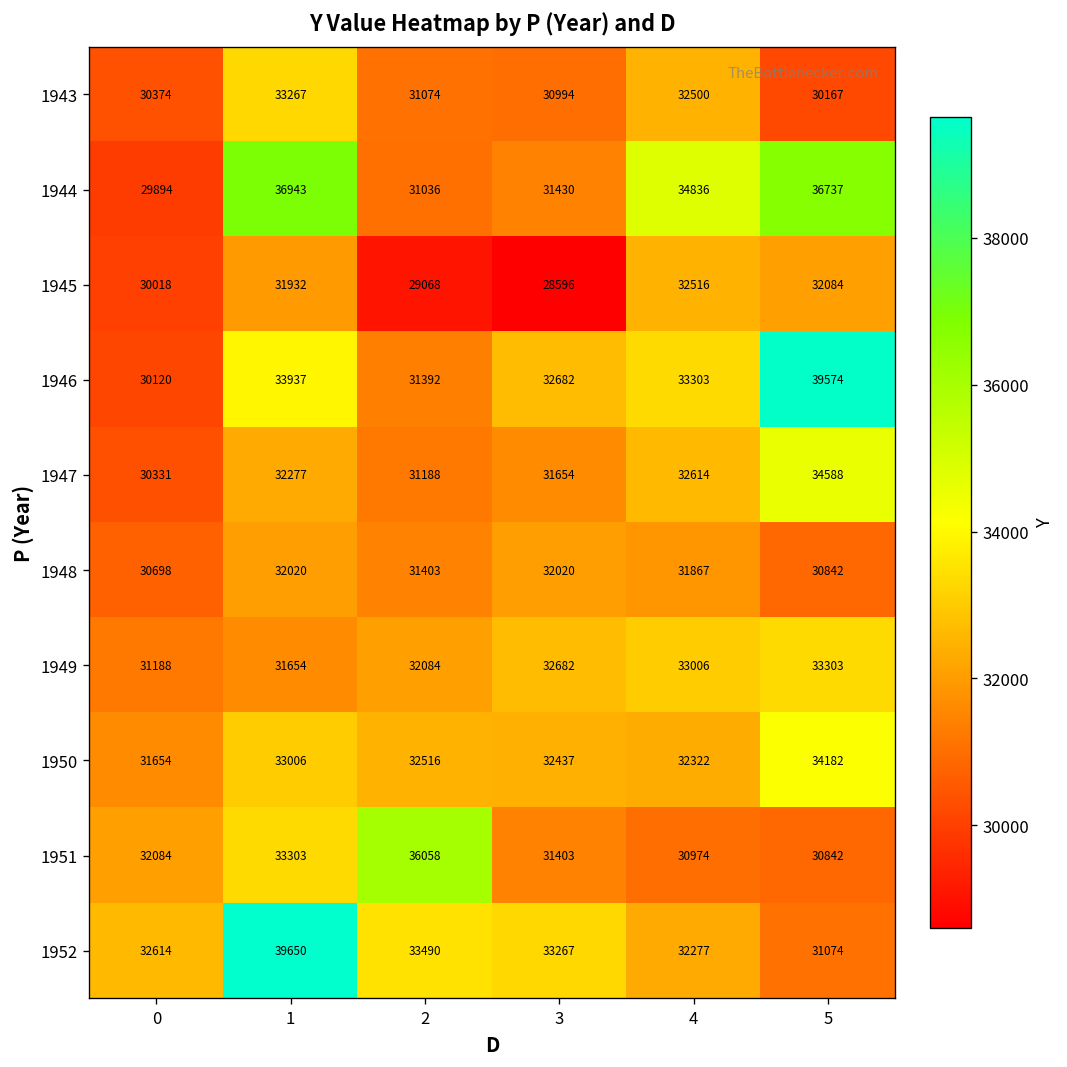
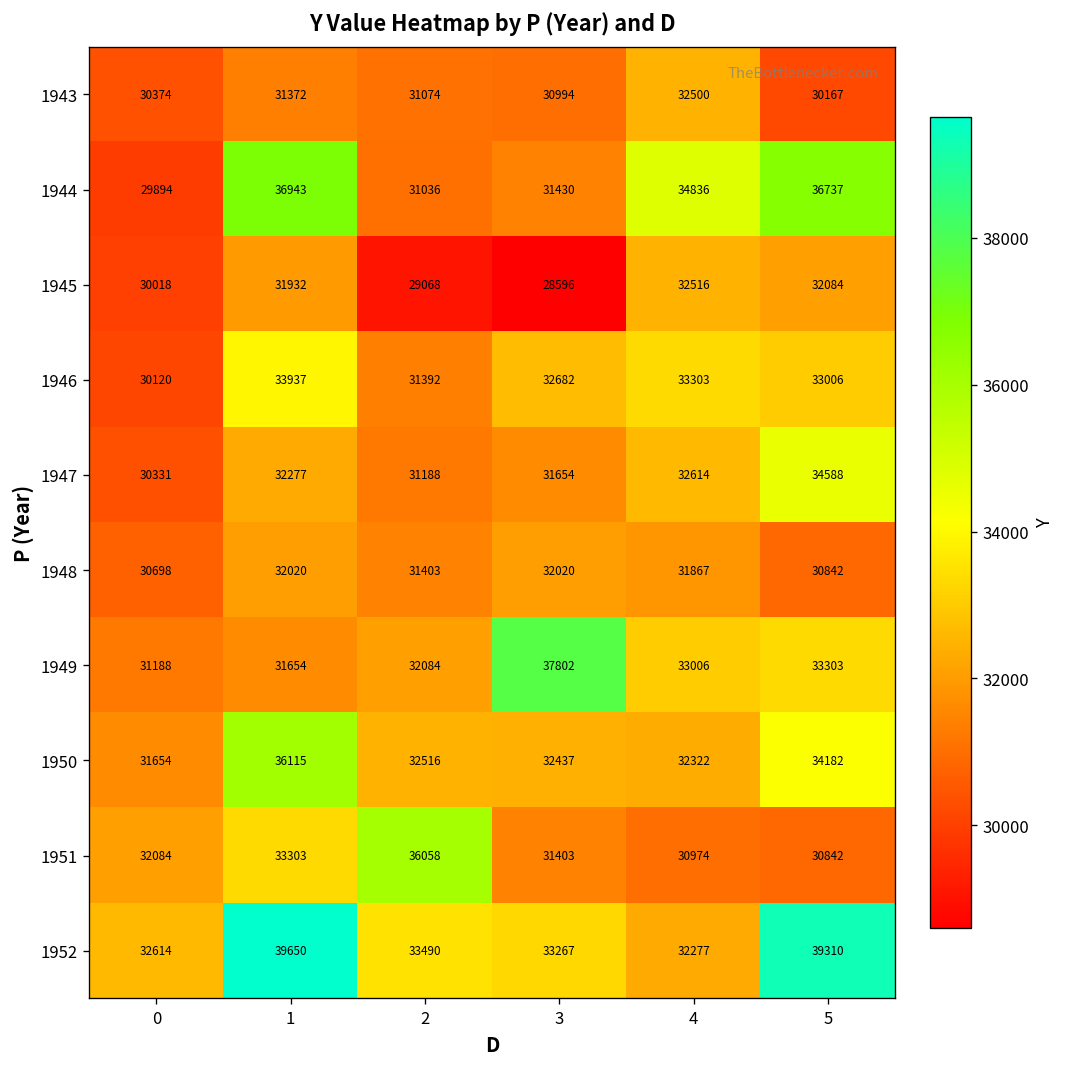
1943, 1: 33267 -> 31372
1946, 5: 39574 -> 33006
1949, 3: 32682 -> 37802
1950, 1: 33006 -> 36115
1952, 5: 31074 -> 39310
